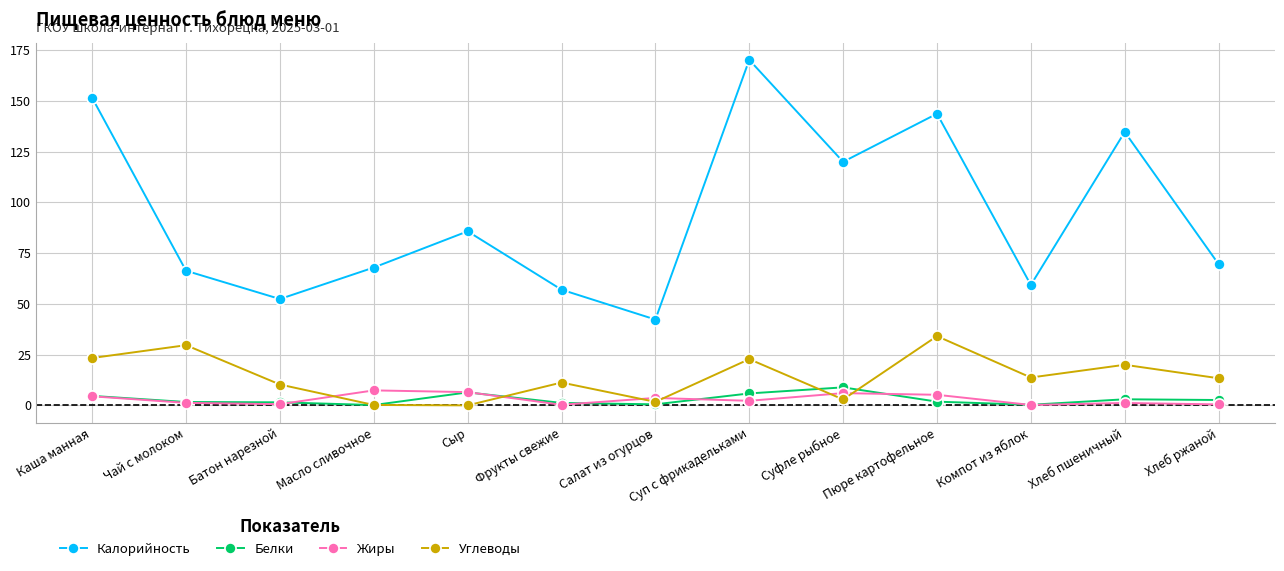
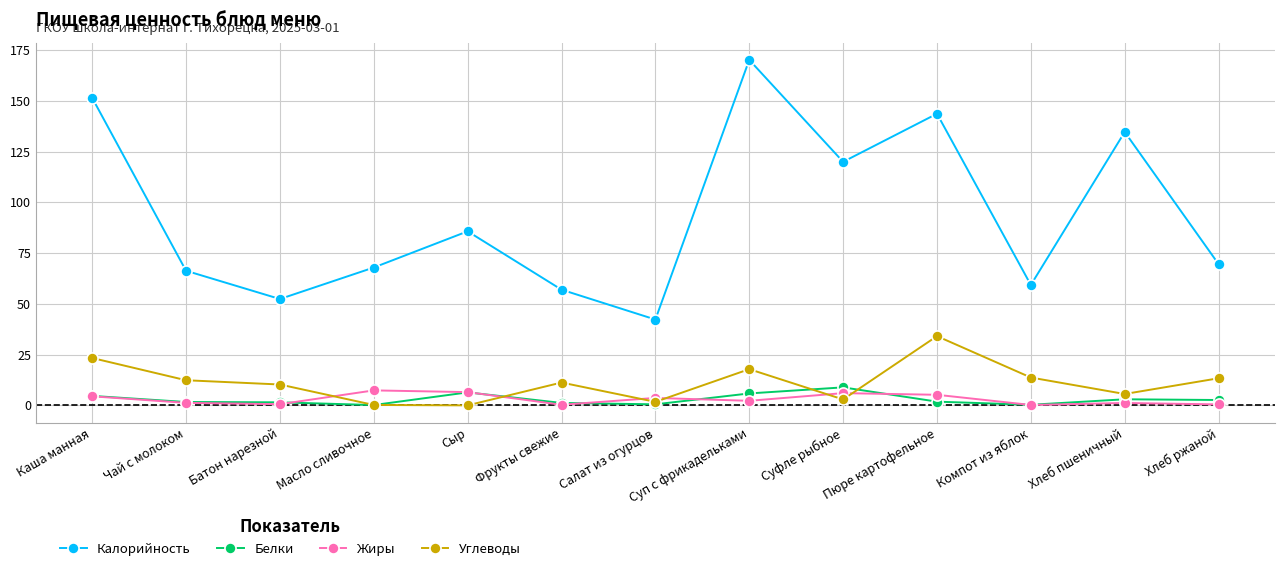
Углеводы, Чай с молоком: 30 -> 12
Углеводы, Суп с фрикадельками: 23 -> 18
Углеводы, Хлеб пшеничный: 20 -> 6
